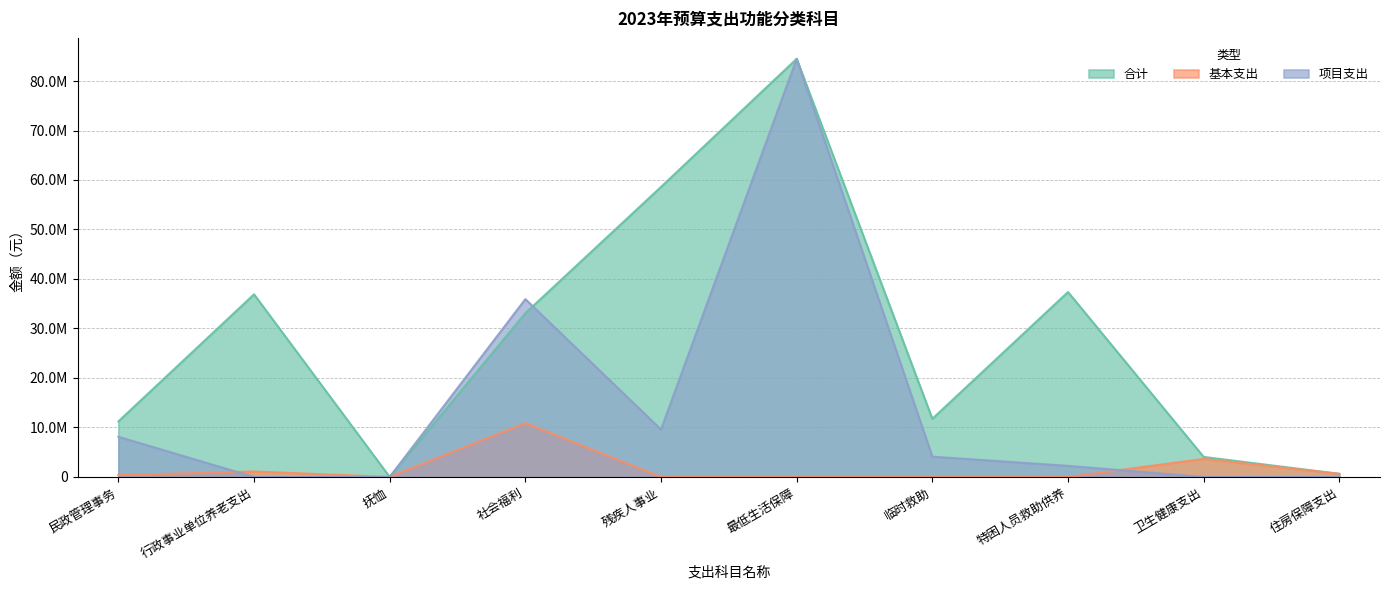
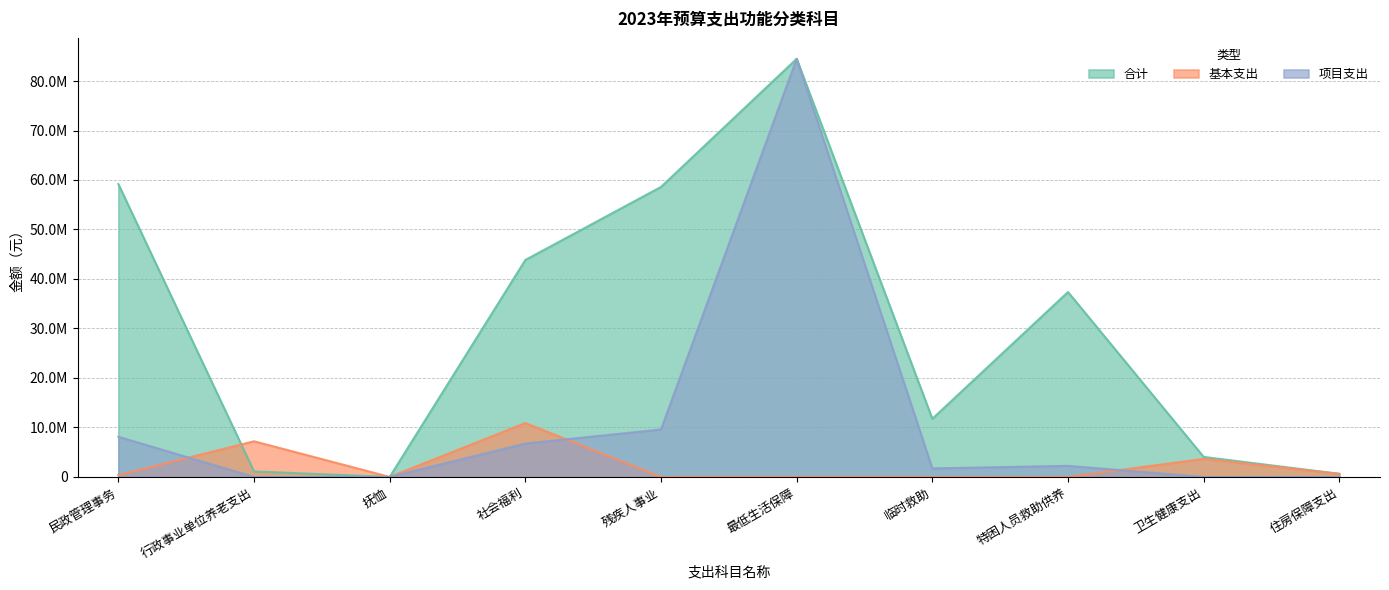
合计, 民政管理事务: 11000000 -> 59000000
合计, 行政事业单位养老支出: 37000000 -> 1000000
基本支出, 行政事业单位养老支出: 1000000 -> 7000000
合计, 社会福利: 33000000 -> 44000000
项目支出, 社会福利: 36000000 -> 7000000
项目支出, 临时救助: 4000000 -> 2000000
